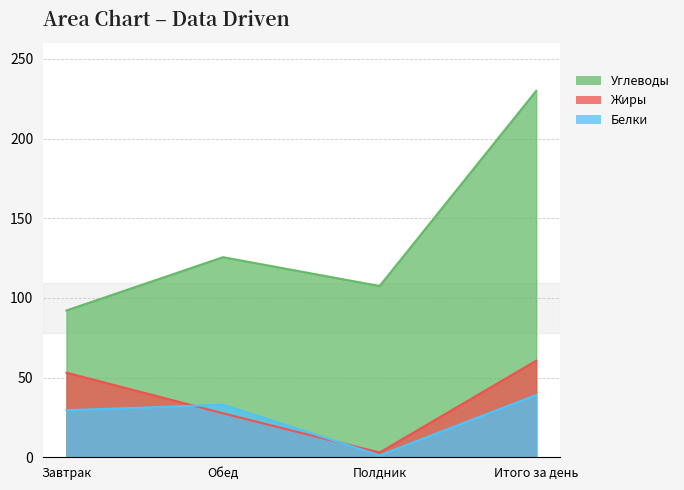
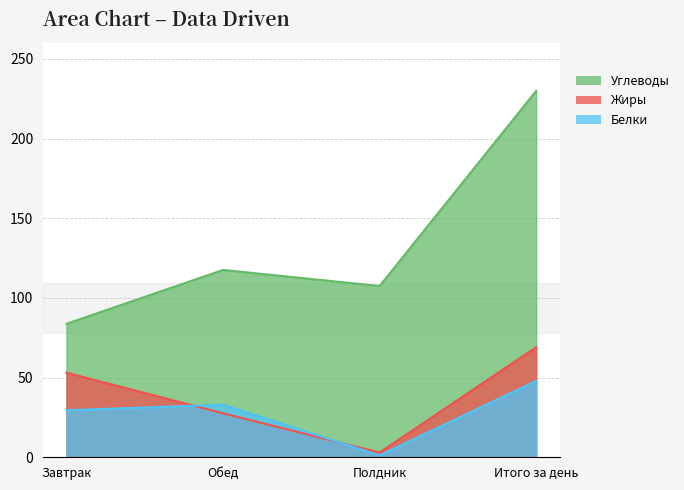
Углеводы, Завтрак: 92 -> 84
Углеводы, Обед: 126 -> 118
Жиры, Итого за день: 61 -> 69
Белки, Итого за день: 39 -> 48
